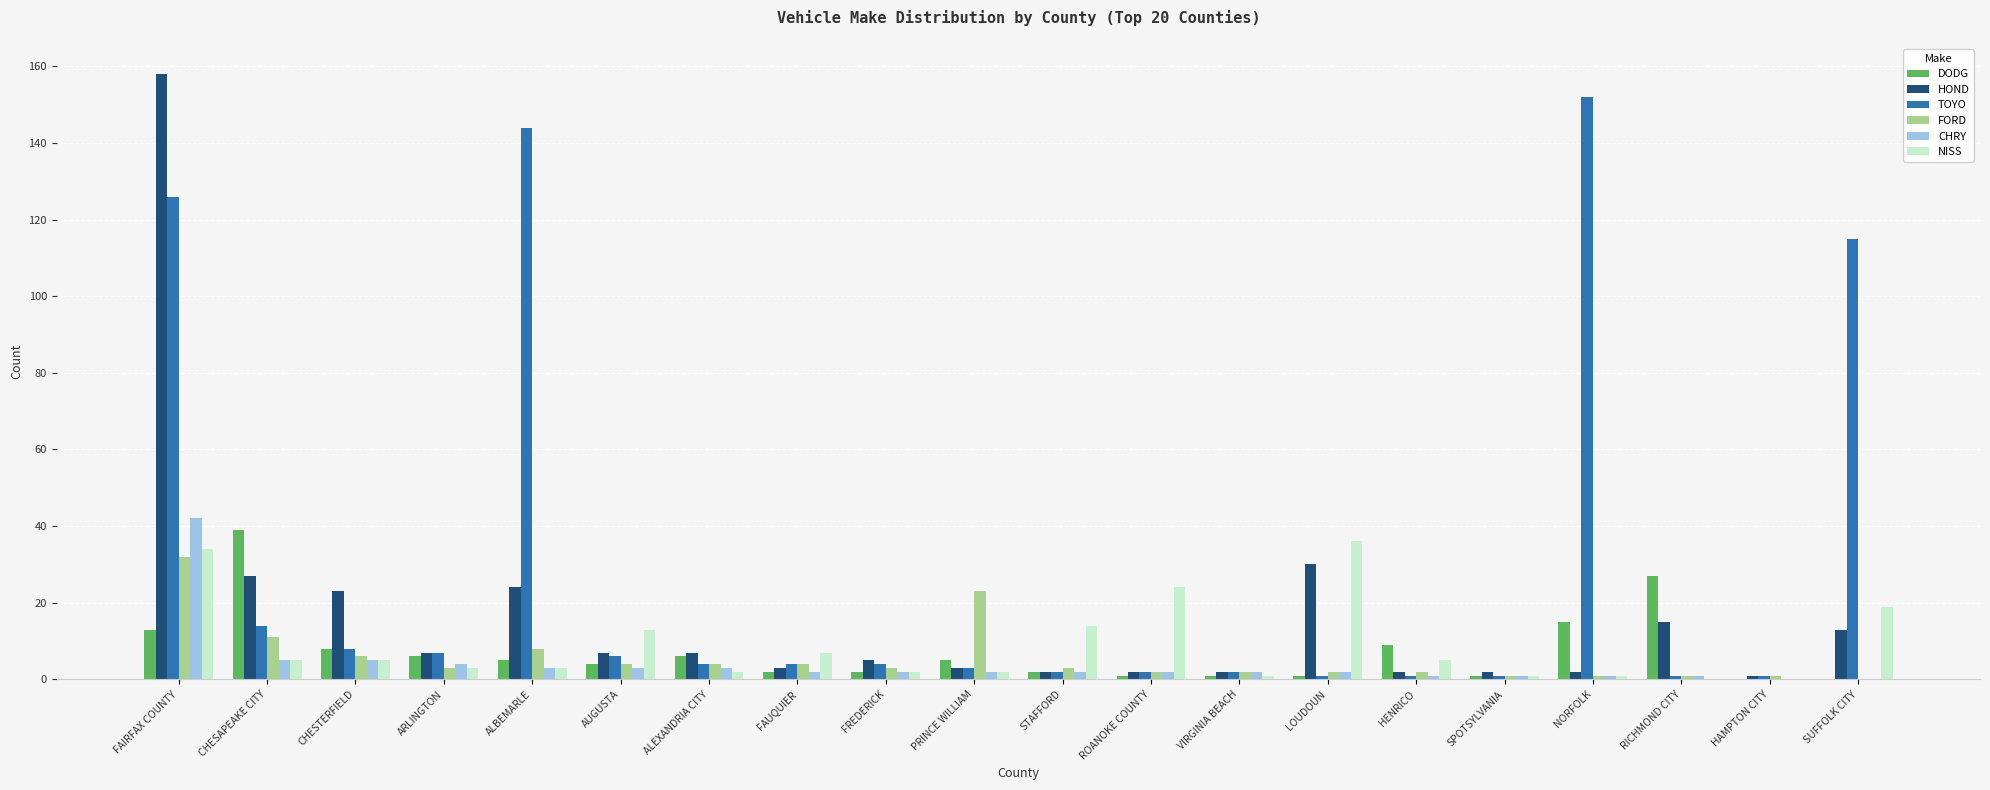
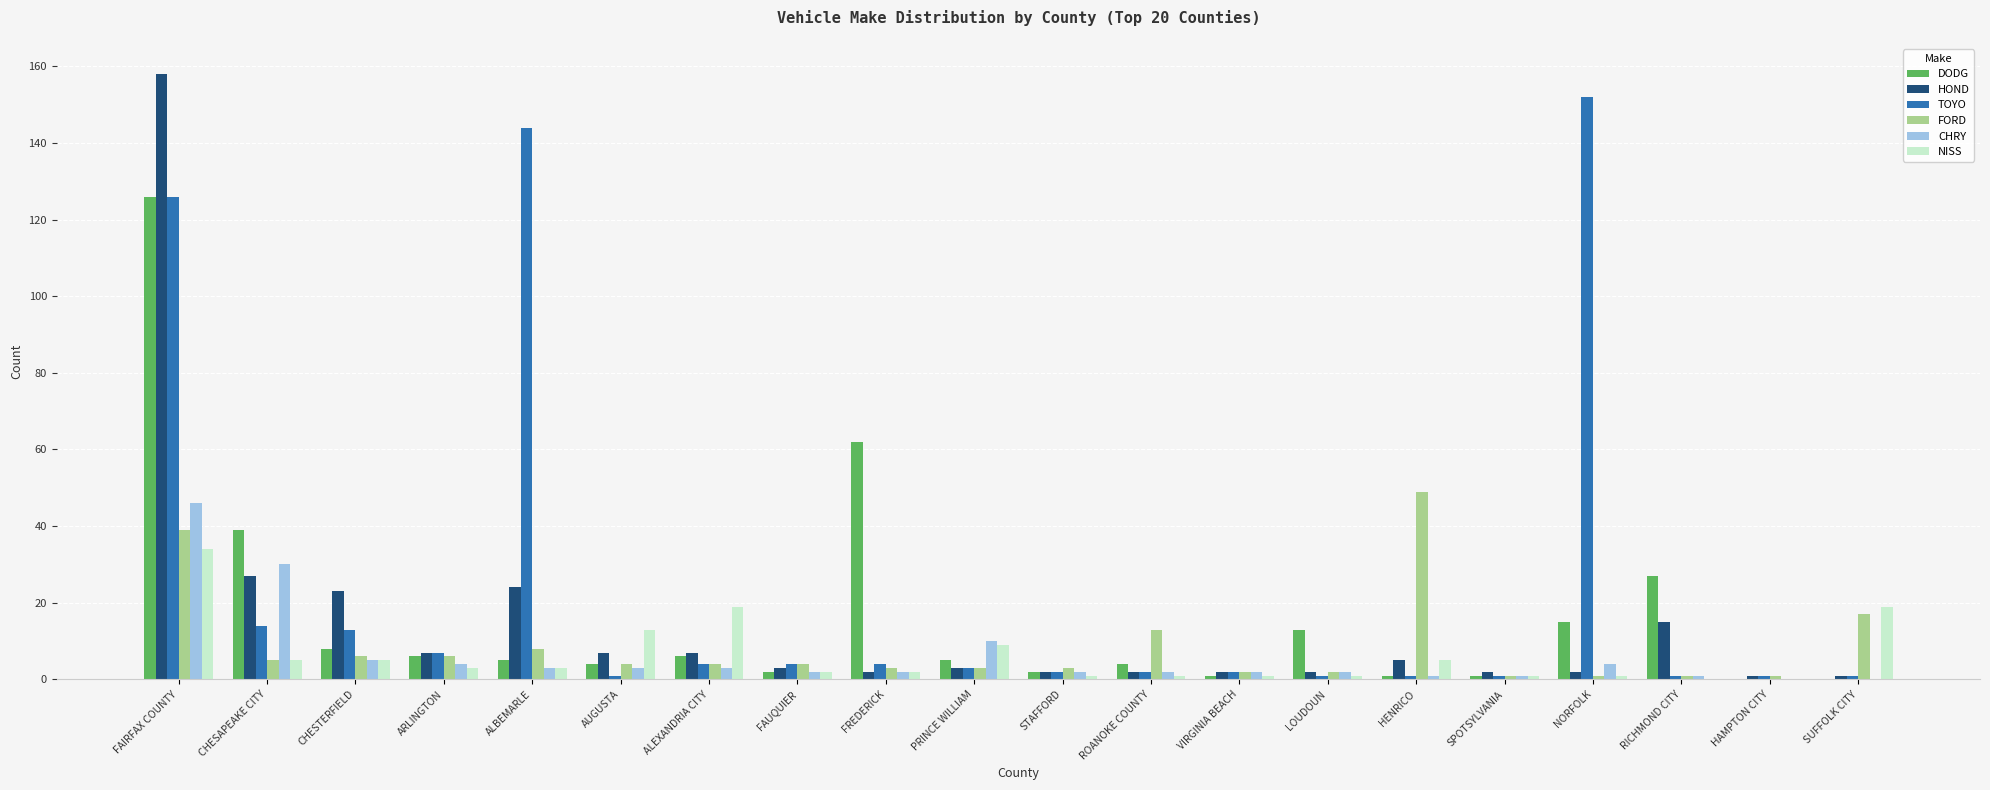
DODG, FAIRFAX COUNTY: 13 -> 126
FORD, FAIRFAX COUNTY: 32 -> 39
CHRY, FAIRFAX COUNTY: 42 -> 46
FORD, CHESAPEAKE CITY: 11 -> 5
CHRY, CHESAPEAKE CITY: 5 -> 30
TOYO, CHESTERFIELD: 8 -> 13
FORD, ARLINGTON: 3 -> 6
TOYO, AUGUSTA: 6 -> 1
NISS, ALEXANDRIA CITY: 2 -> 19
NISS, FAUQUIER: 7 -> 2
DODG, FREDERICK: 2 -> 62
HOND, FREDERICK: 5 -> 2
FORD, PRINCE WILLIAM: 23 -> 3
CHRY, PRINCE WILLIAM: 2 -> 10
NISS, PRINCE WILLIAM: 2 -> 9
NISS, STAFFORD: 14 -> 1
DODG, ROANOKE COUNTY: 1 -> 4
FORD, ROANOKE COUNTY: 2 -> 13
NISS, ROANOKE COUNTY: 24 -> 1
DODG, LOUDOUN: 1 -> 13
HOND, LOUDOUN: 30 -> 2
NISS, LOUDOUN: 36 -> 1
DODG, HENRICO: 9 -> 1
HOND, HENRICO: 2 -> 5
FORD, HENRICO: 2 -> 49
CHRY, NORFOLK: 1 -> 4
HOND, SUFFOLK CITY: 13 -> 1
TOYO, SUFFOLK CITY: 115 -> 1
FORD, SUFFOLK CITY: 0 -> 17
